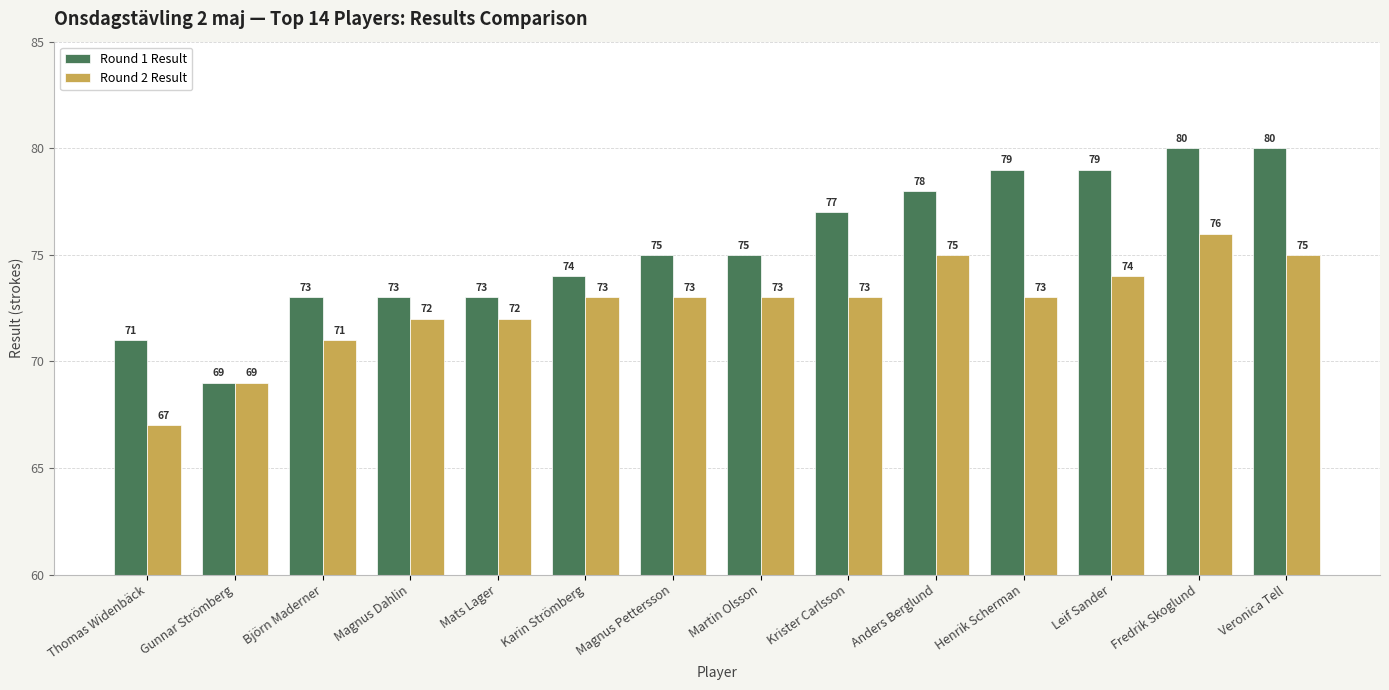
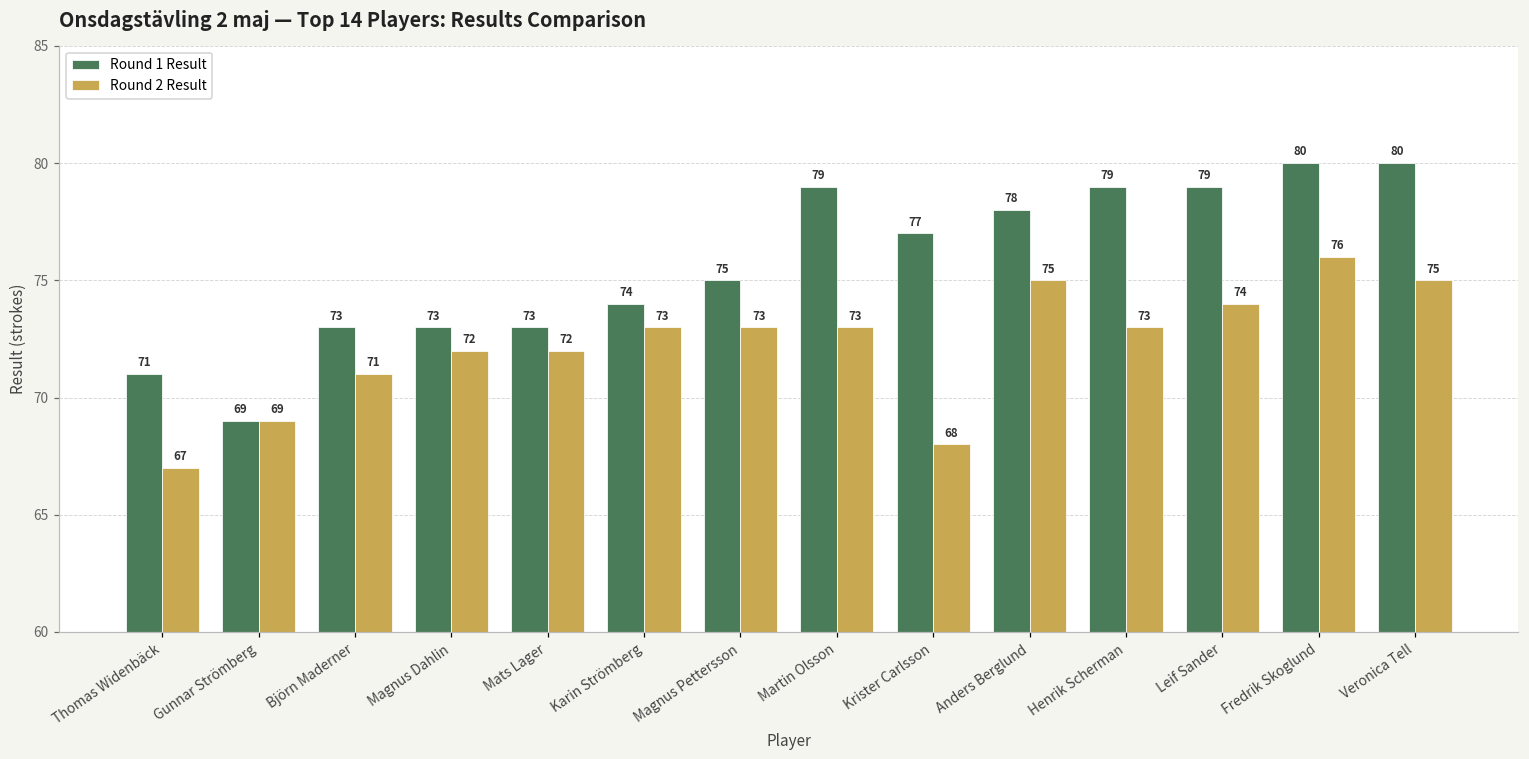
Round 1 Result, Martin Olsson: 75 -> 79
Round 2 Result, Krister Carlsson: 73 -> 68
